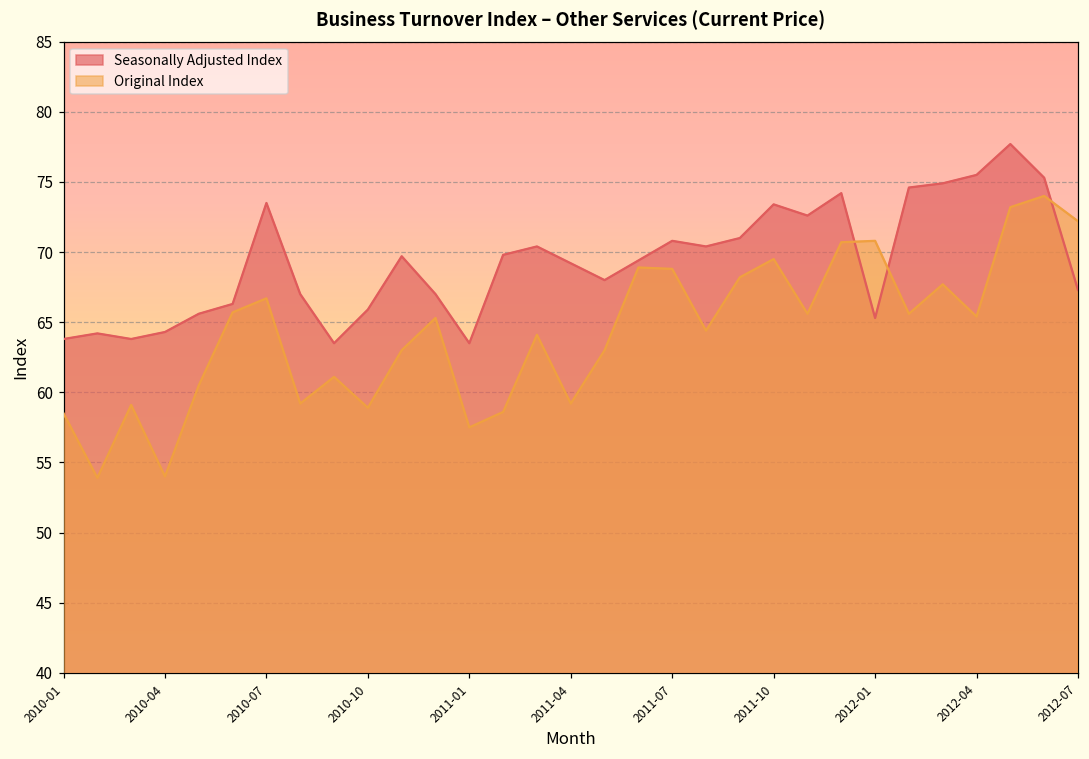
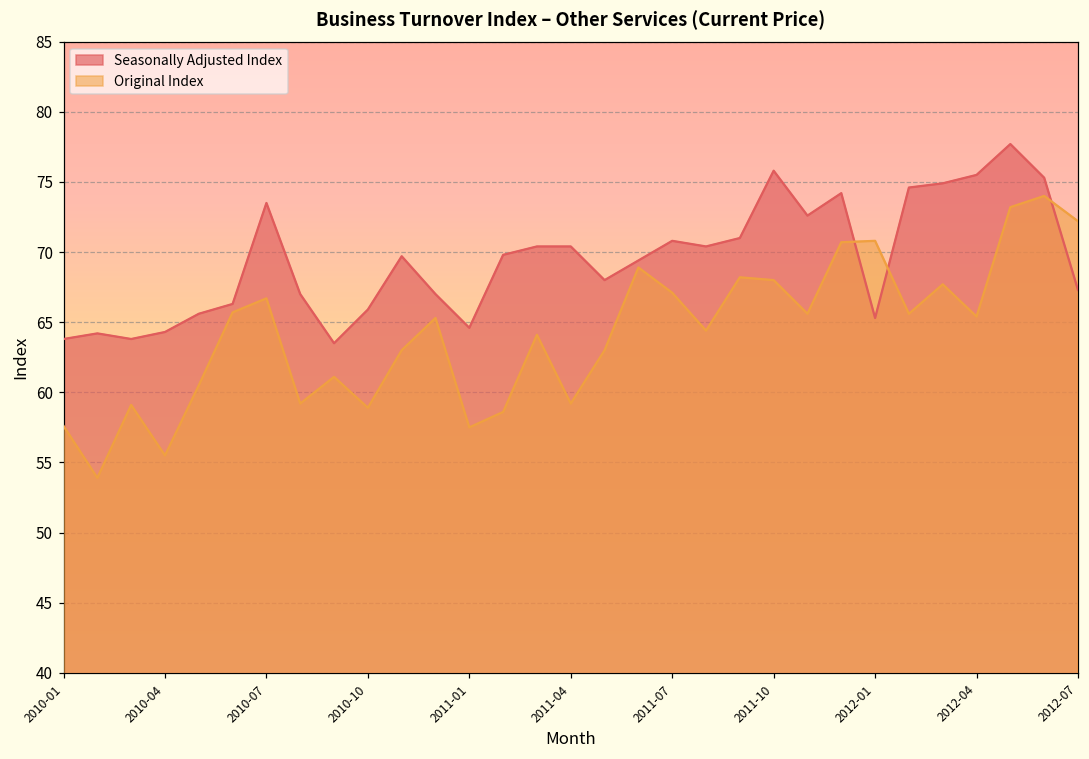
Original Index, 2010-01: 58.5 -> 57.6
Original Index, 2010-04: 54.0 -> 55.5
Seasonally Adjusted Index, 2011-01: 63.5 -> 64.6
Seasonally Adjusted Index, 2011-04: 69.2 -> 70.4
Original Index, 2011-07: 68.8 -> 67.1
Seasonally Adjusted Index, 2011-10: 73.4 -> 75.8
Original Index, 2011-10: 69.5 -> 68.0
